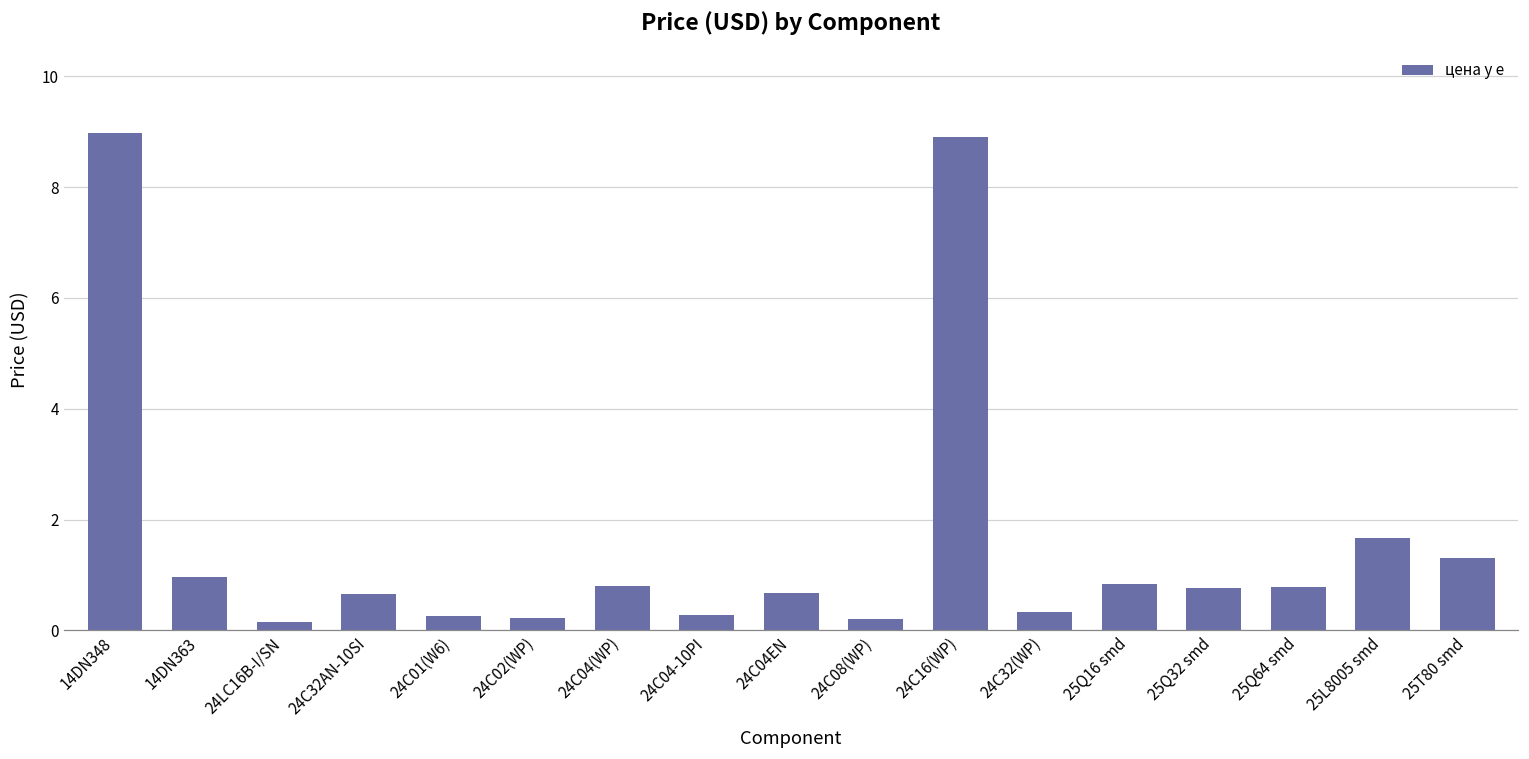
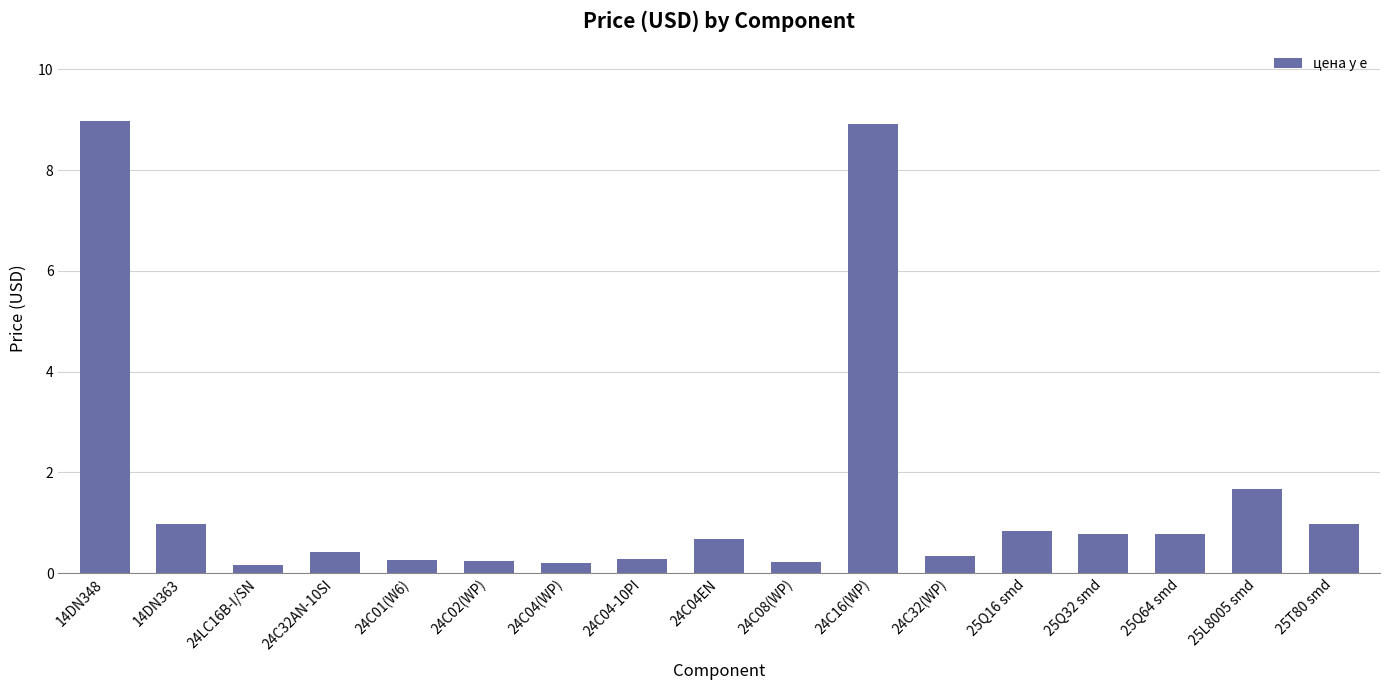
24C32AN-10SI: 0.7 -> 0.4
24C04(WP): 0.8 -> 0.2
25T80 smd: 1.3 -> 1.0
